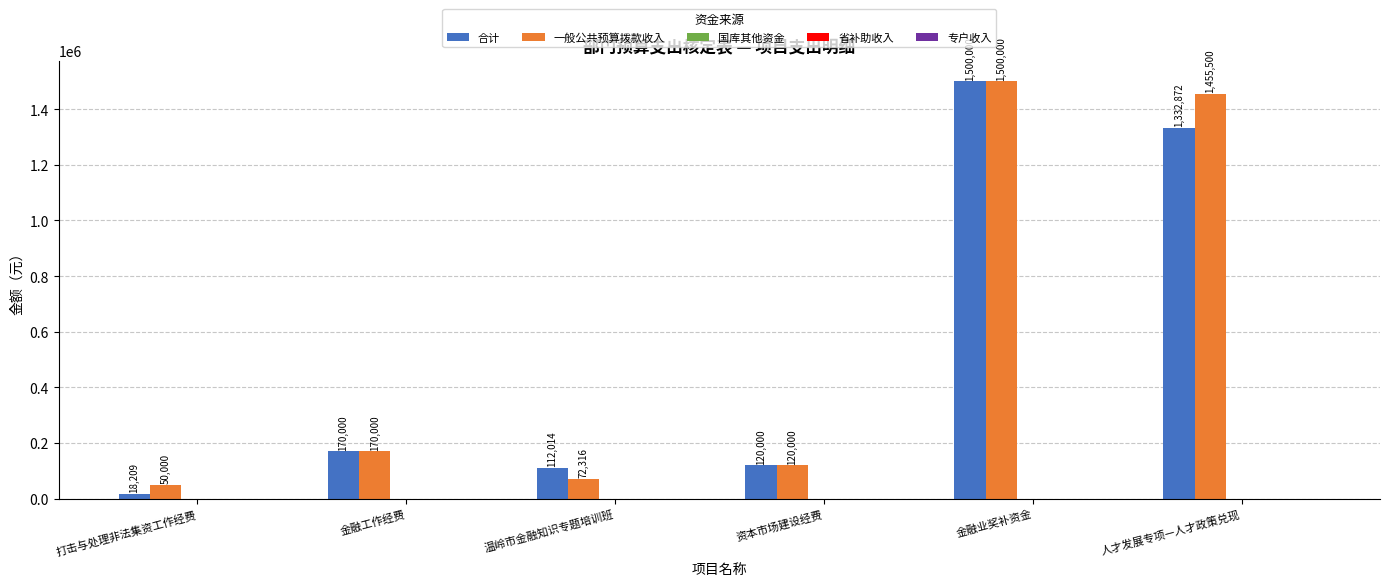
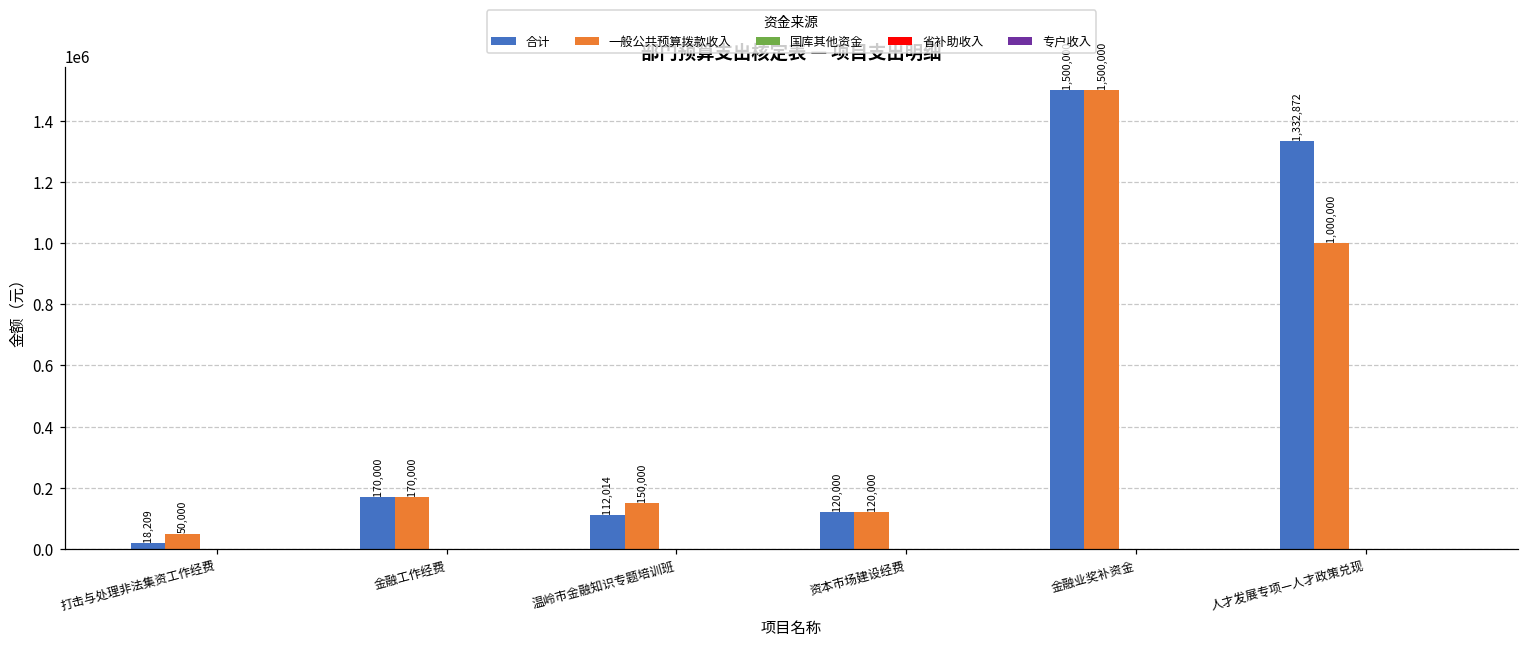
一般公共预算拨款收入, 温岭市金融知识专题培训班: 72,316 -> 150,000
一般公共预算拨款收入, 人才发展专项—人才政策兑现: 1,455,500 -> 1,000,000
